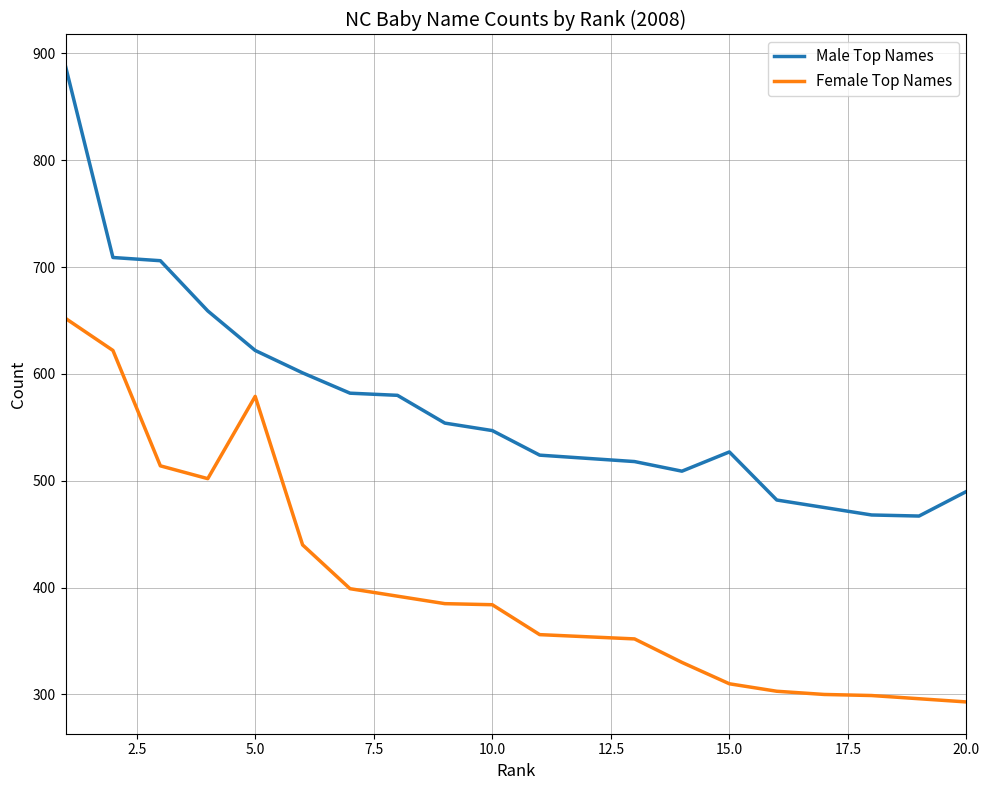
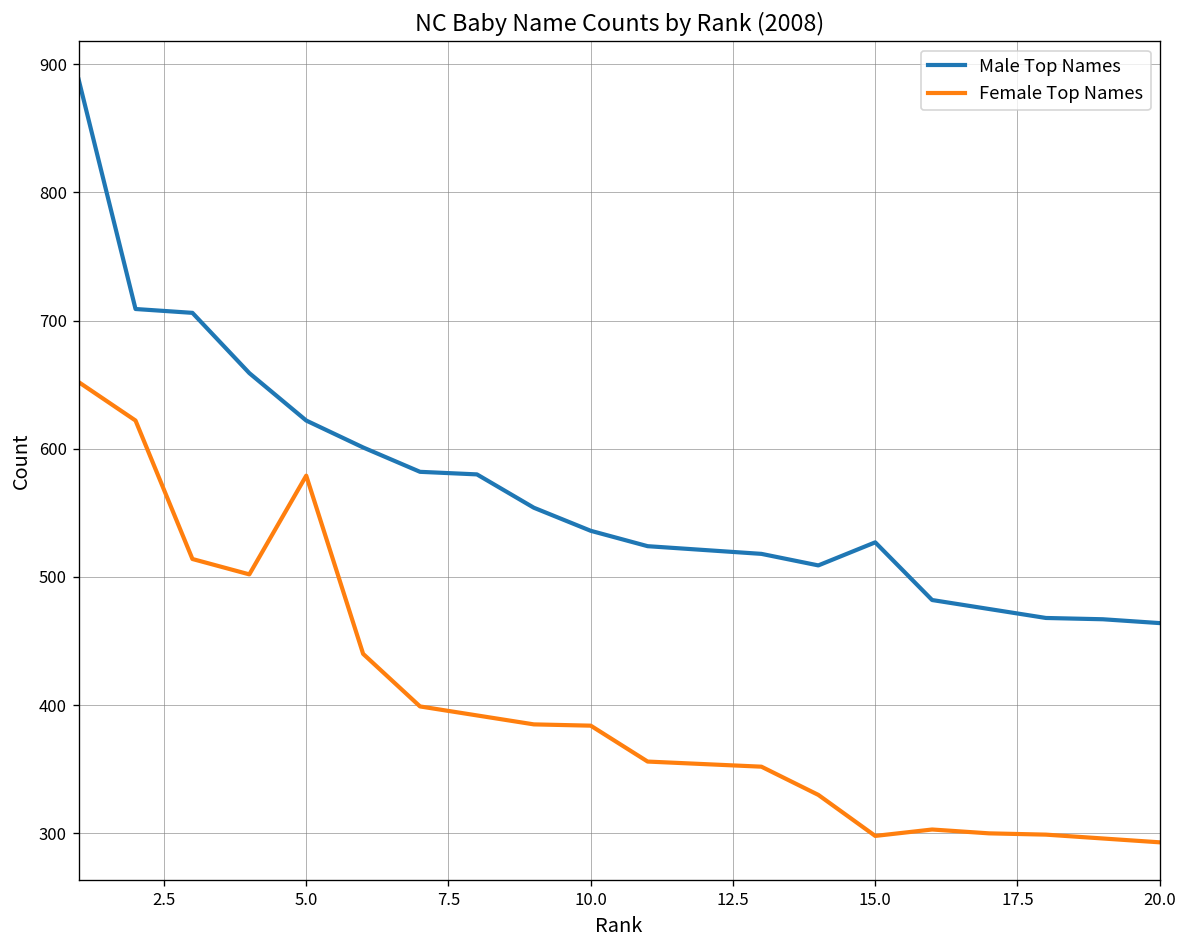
Male Top Names, 10.0: 547 -> 536
Female Top Names, 15.0: 310 -> 298
Male Top Names, 20.0: 490 -> 464
